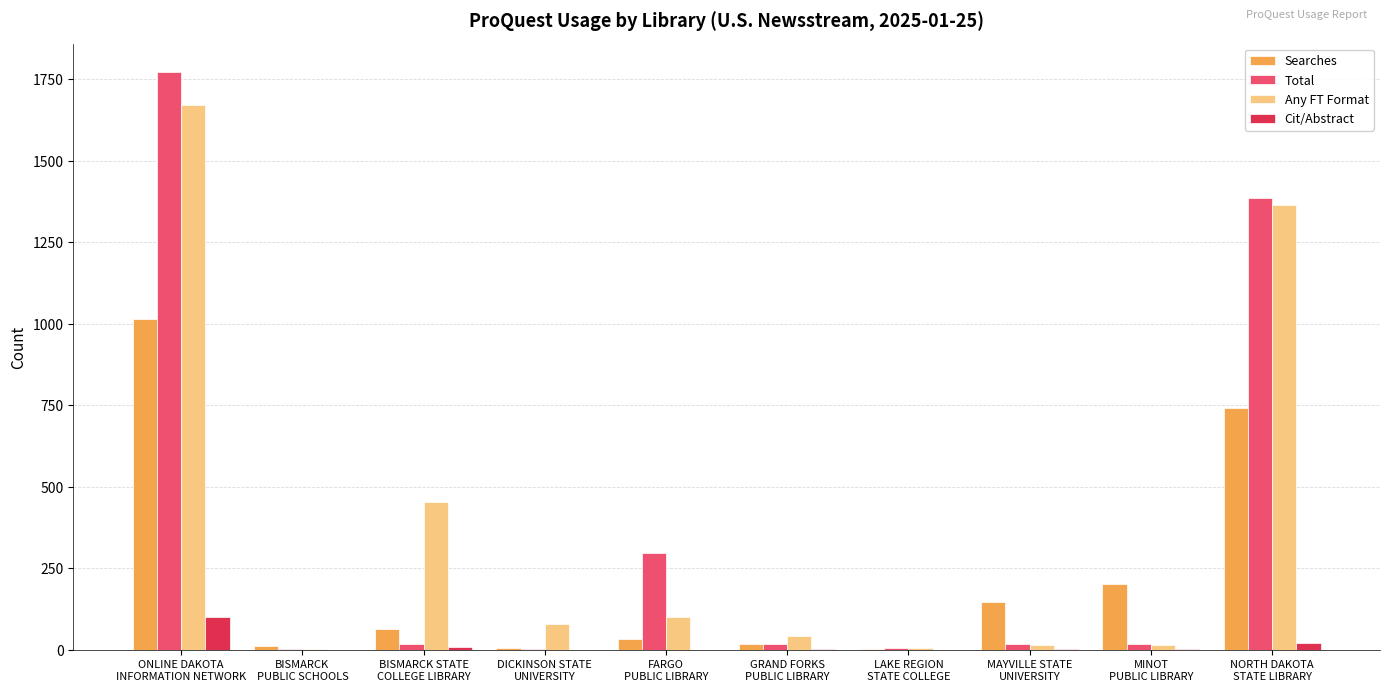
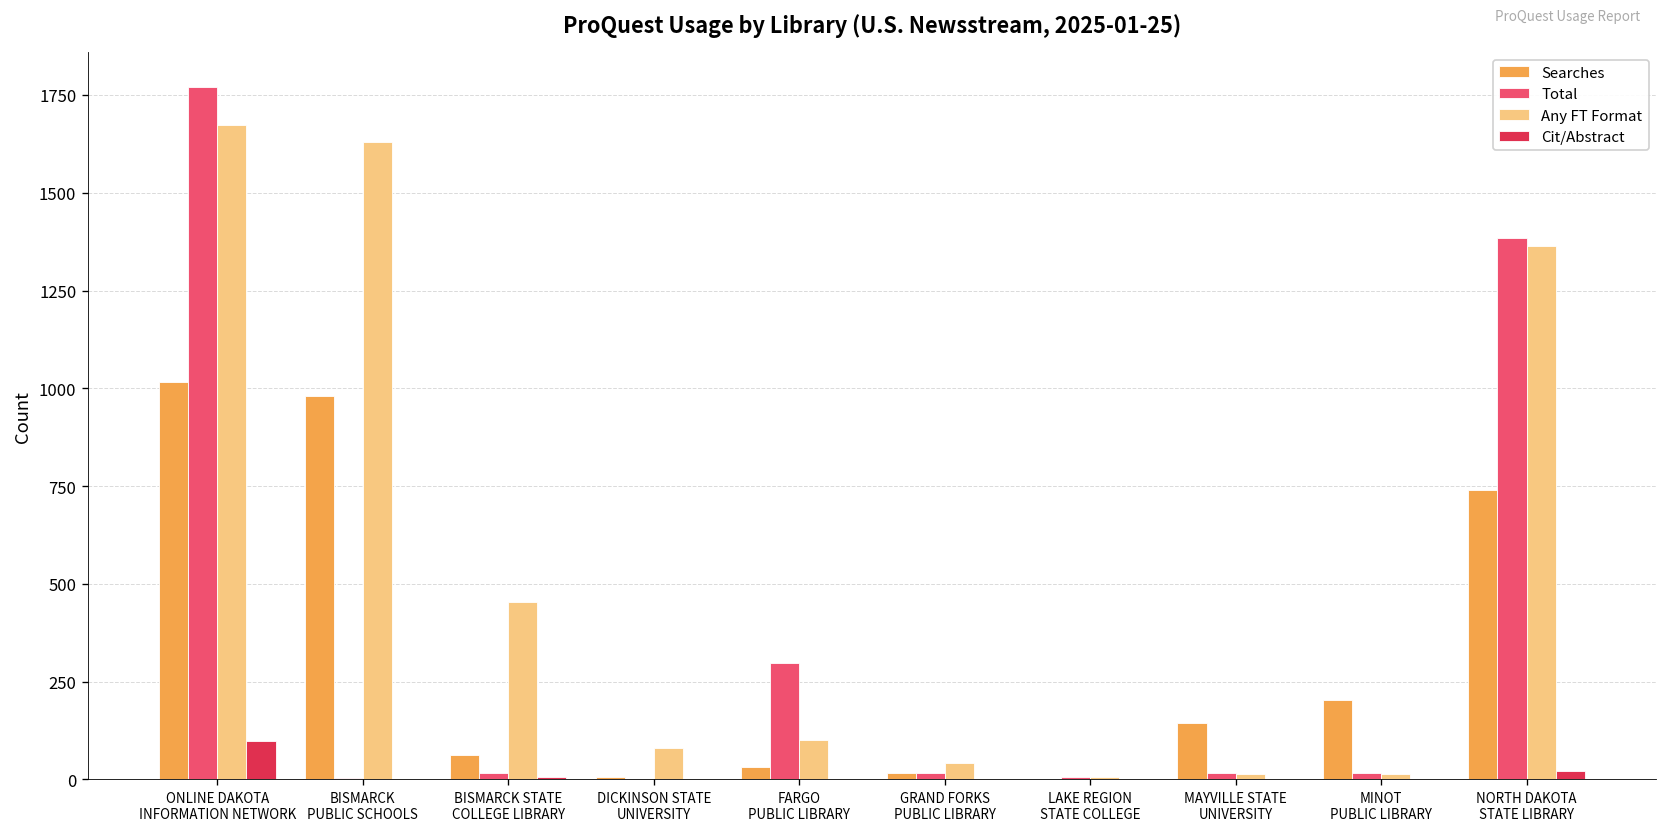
Searches, BISMARCK PUBLIC SCHOOLS: 10 -> 980
Any FT Format, BISMARCK PUBLIC SCHOOLS: 0 -> 1630
